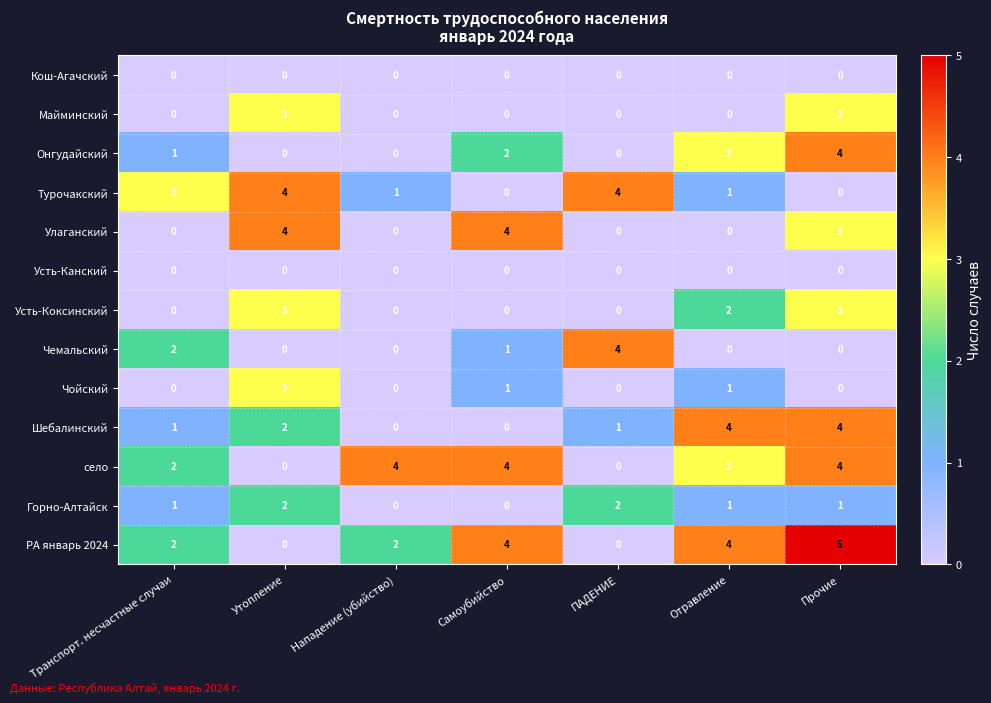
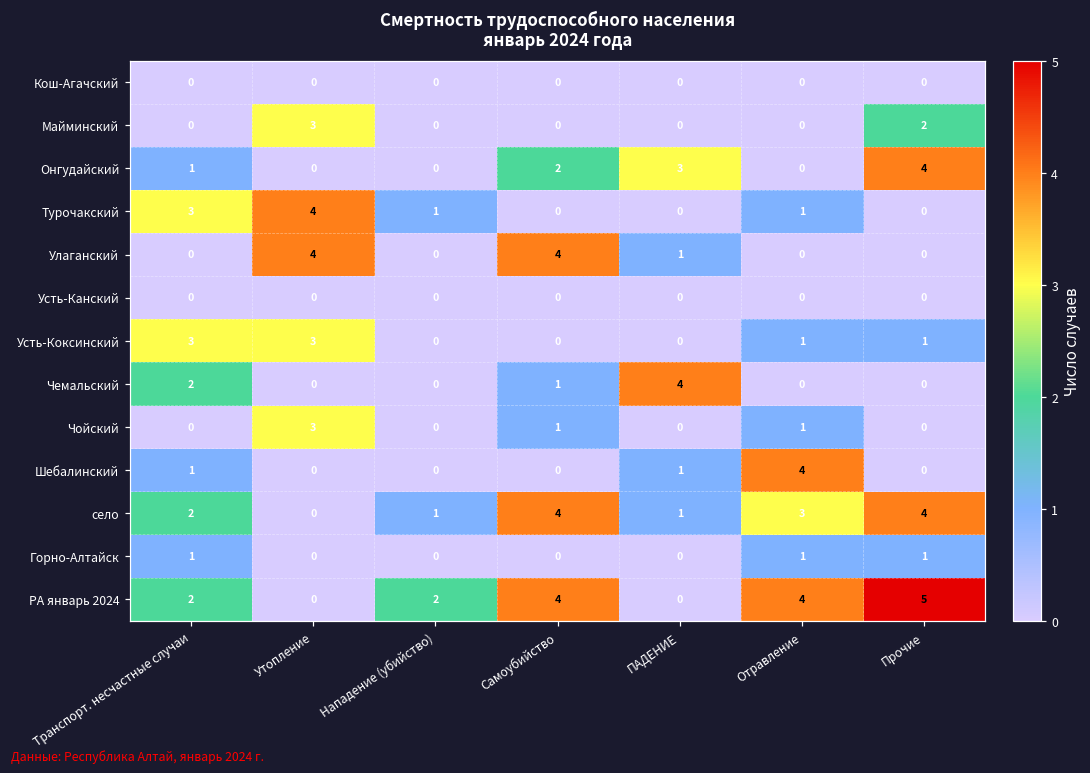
Майминский, Прочие: 3 -> 2
Онгудайский, ПАДЕНИЕ: 0 -> 3
Онгудайский, Отравление: 3 -> 0
Турочакский, ПАДЕНИЕ: 4 -> 0
Улаганский, ПАДЕНИЕ: 0 -> 1
Улаганский, Прочие: 3 -> 0
Усть-Коксинский, Транспорт. несчастные случаи: 0 -> 3
Усть-Коксинский, Отравление: 2 -> 1
Усть-Коксинский, Прочие: 3 -> 1
Шебалинский, Утопление: 2 -> 0
Шебалинский, Прочие: 4 -> 0
село, Нападение (убийство): 4 -> 1
село, ПАДЕНИЕ: 0 -> 1
Горно-Алтайск, Утопление: 2 -> 0
Горно-Алтайск, ПАДЕНИЕ: 2 -> 0
